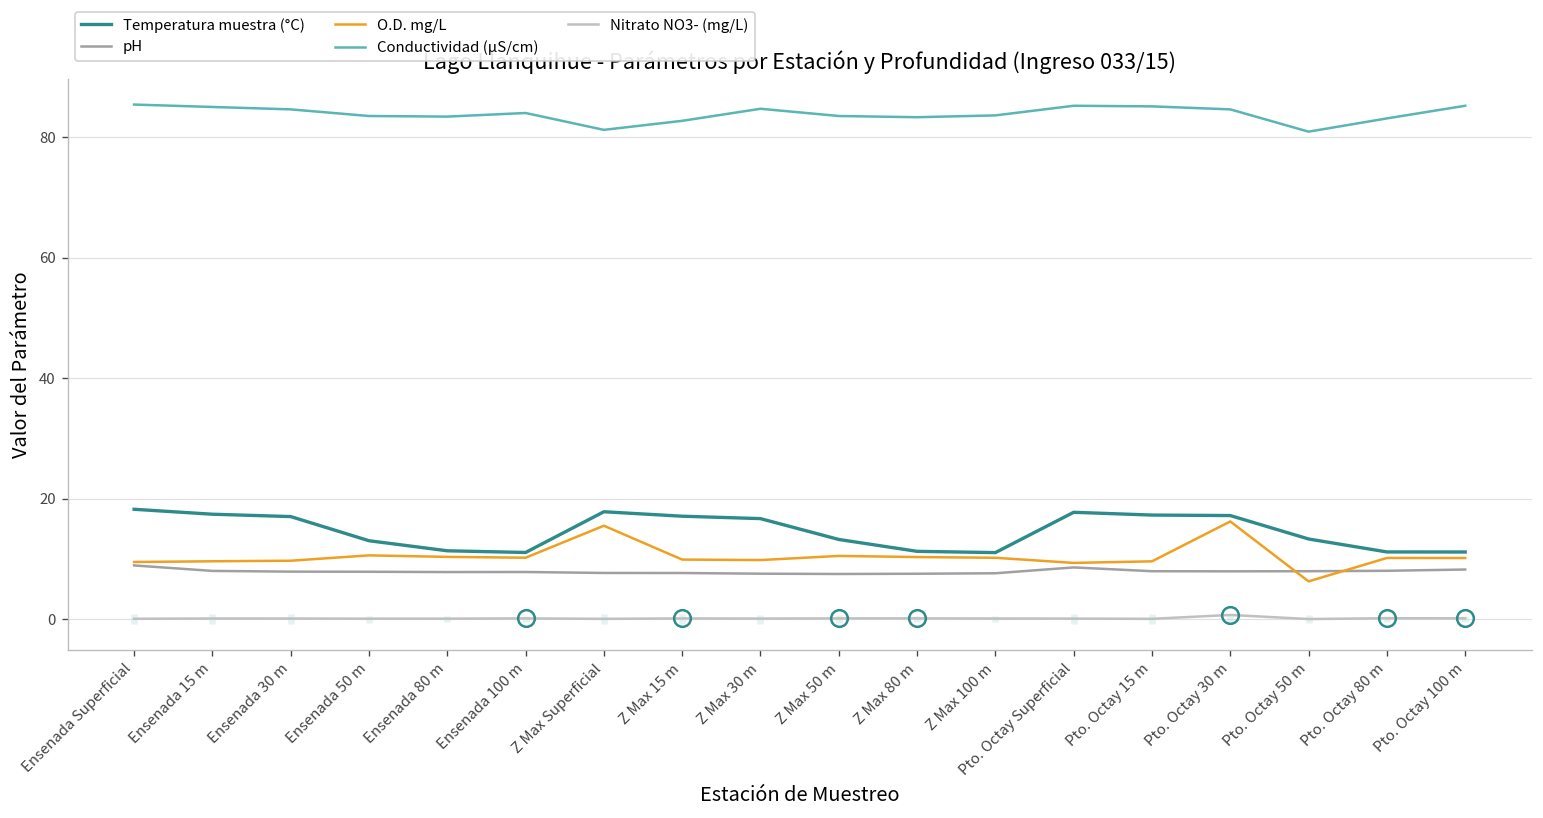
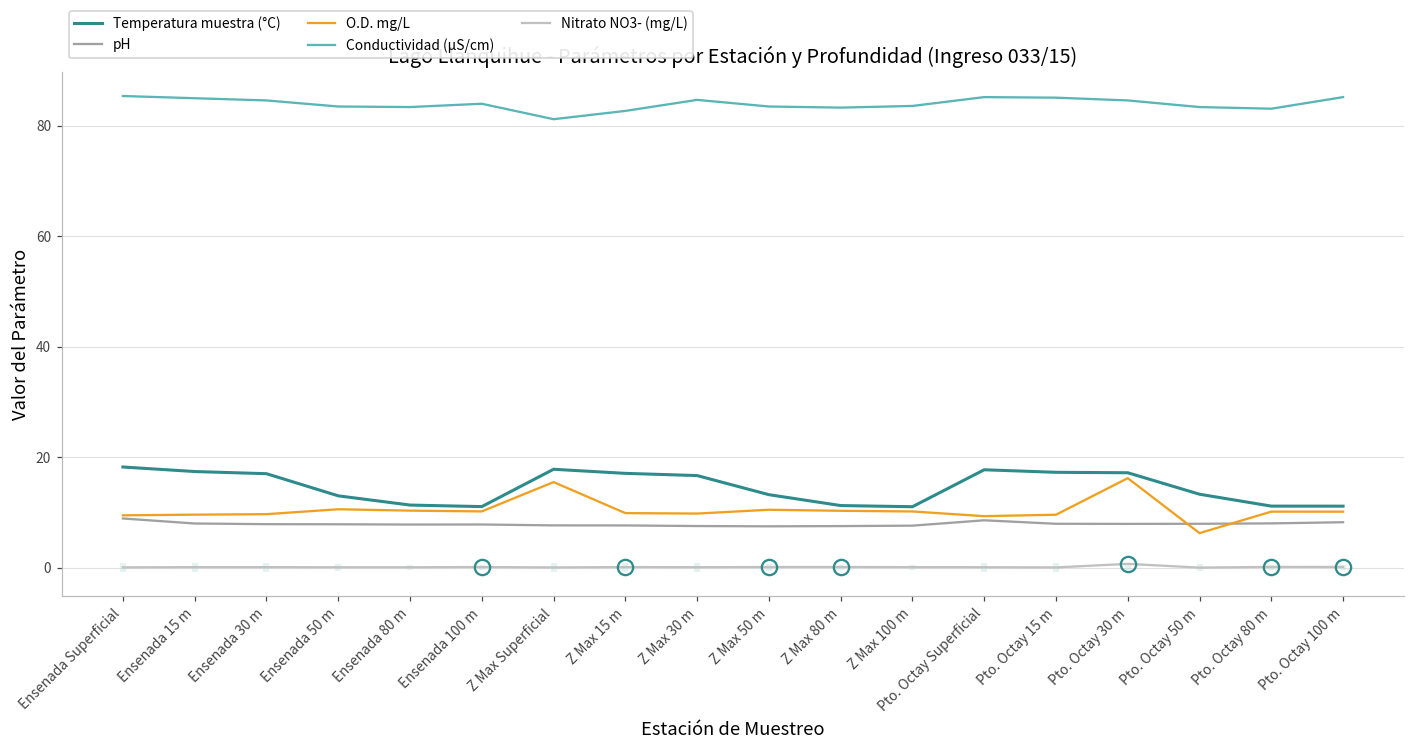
Conductividad (µS/cm), Pto. Octay 50 m: 81 -> 83
